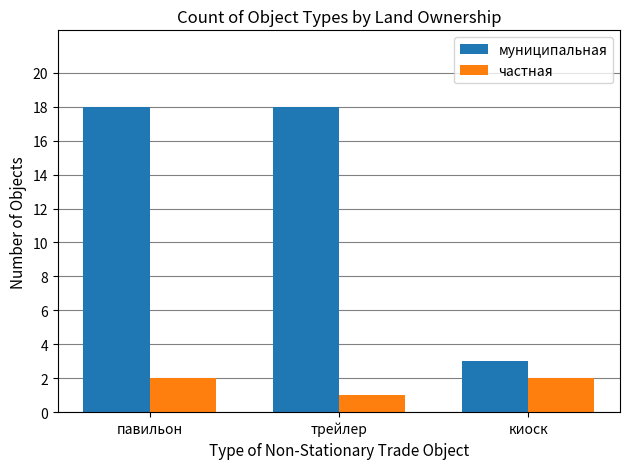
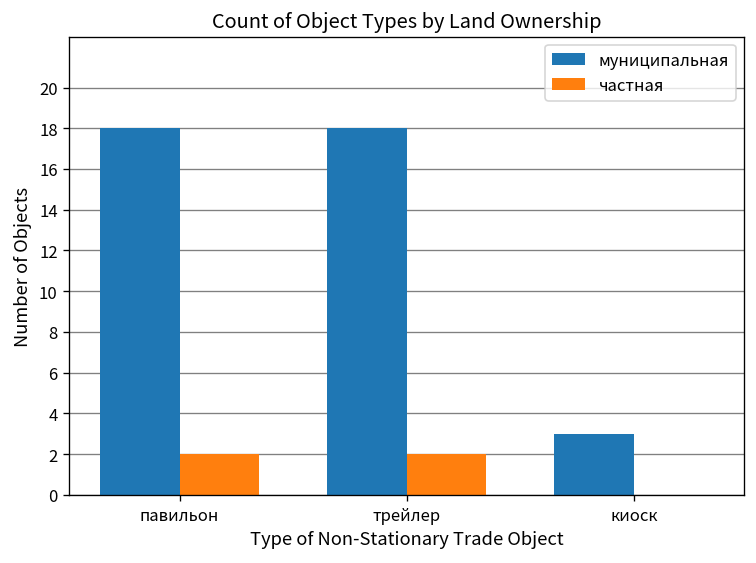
частная, трейлер: 1 -> 2
частная, киоск: 2 -> 0
